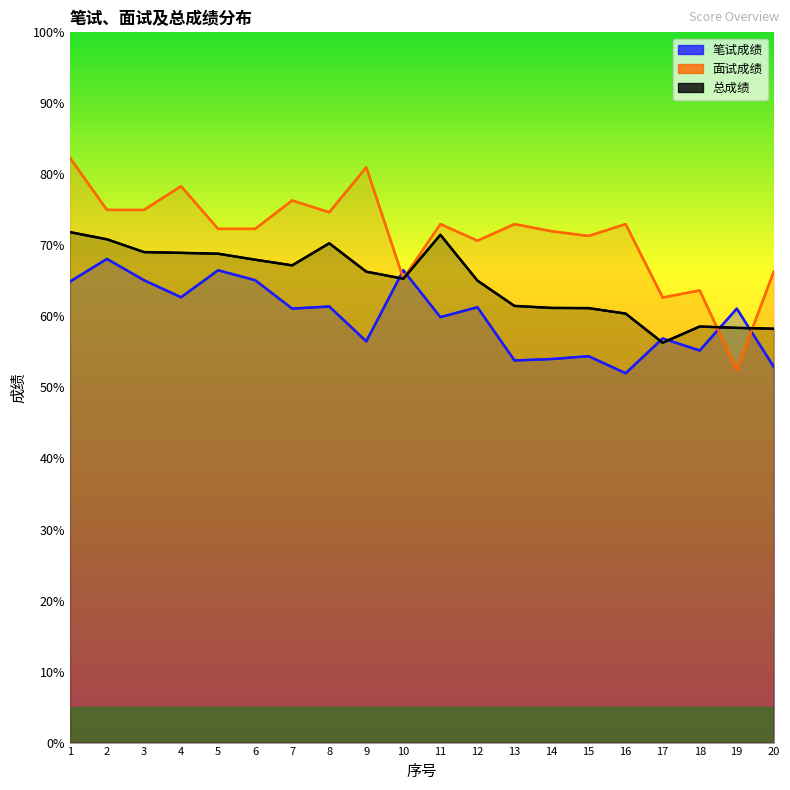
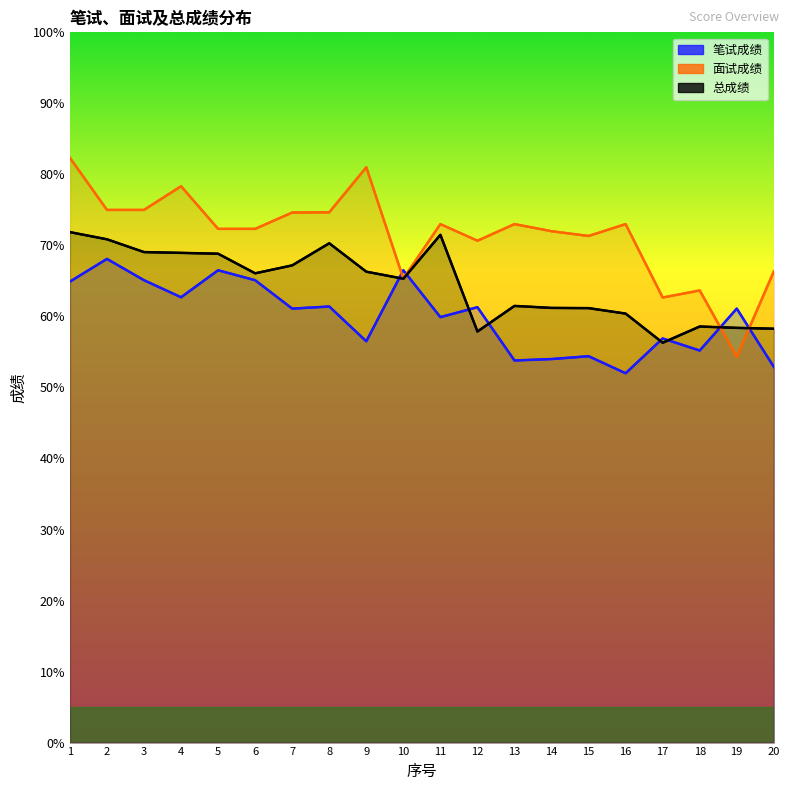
总成绩, 6: 68% -> 66%
面试成绩, 7: 76% -> 75%
总成绩, 12: 65% -> 58%
面试成绩, 19: 52% -> 54%
